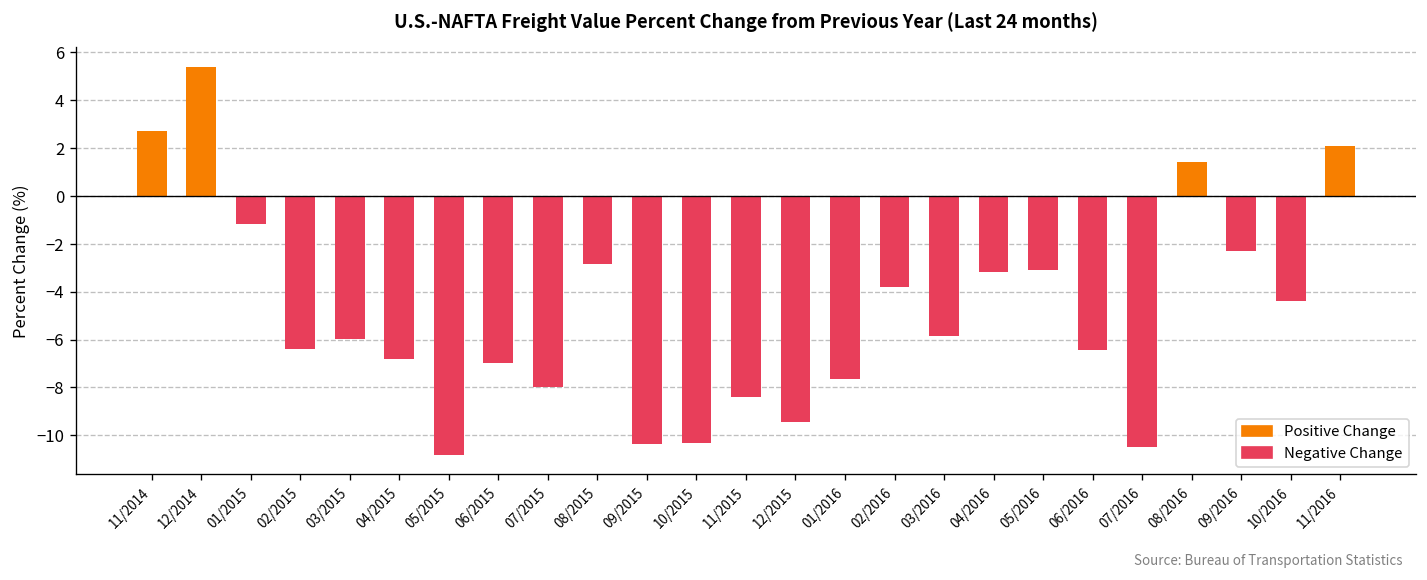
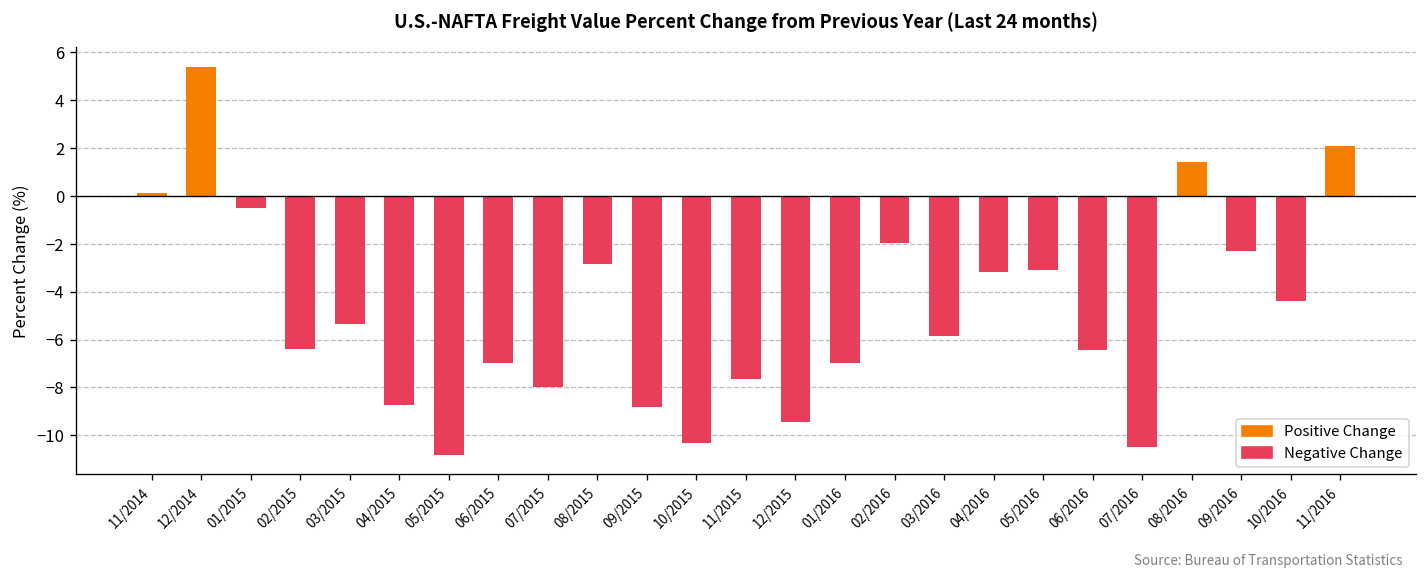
11/2014: 2.7 -> 0.1
01/2015: -1.2 -> -0.5
03/2015: -6.0 -> -5.3
04/2015: -6.8 -> -8.7
09/2015: -10.4 -> -8.8
11/2015: -8.4 -> -7.6
01/2016: -7.7 -> -7.0
02/2016: -3.8 -> -2.0
